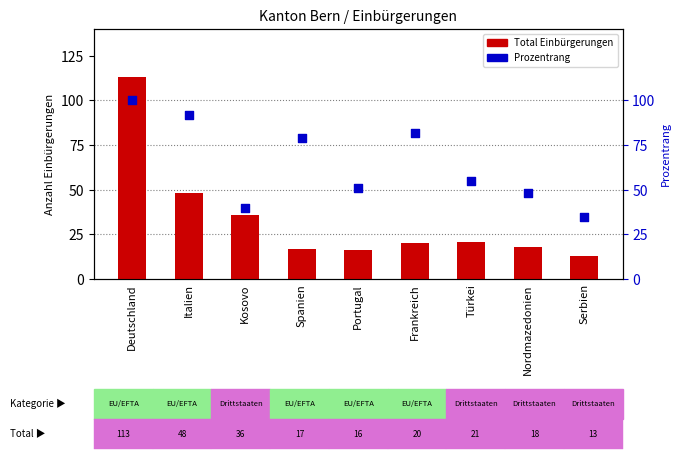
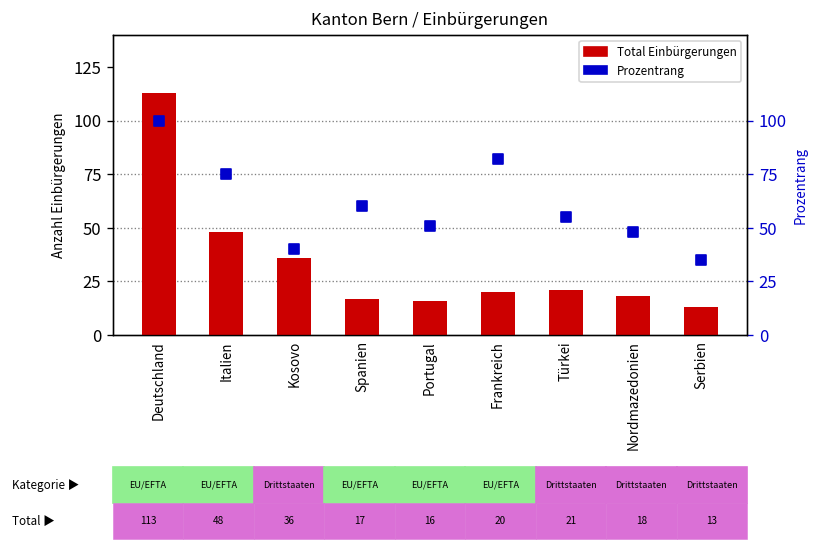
Prozentrang, Italien: 92 -> 75
Prozentrang, Spanien: 79 -> 60
